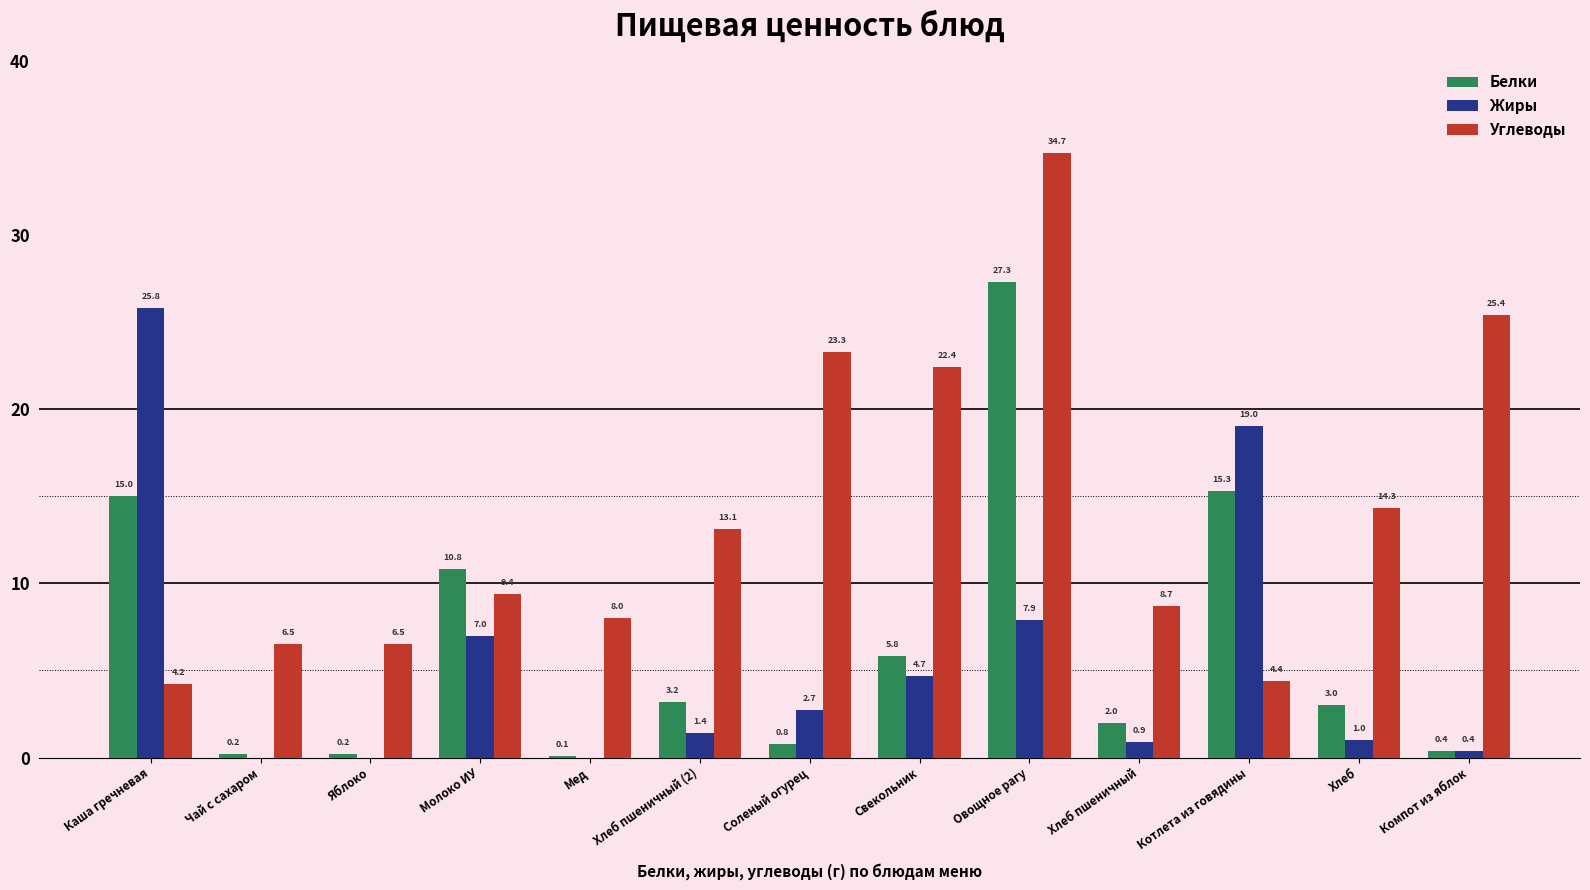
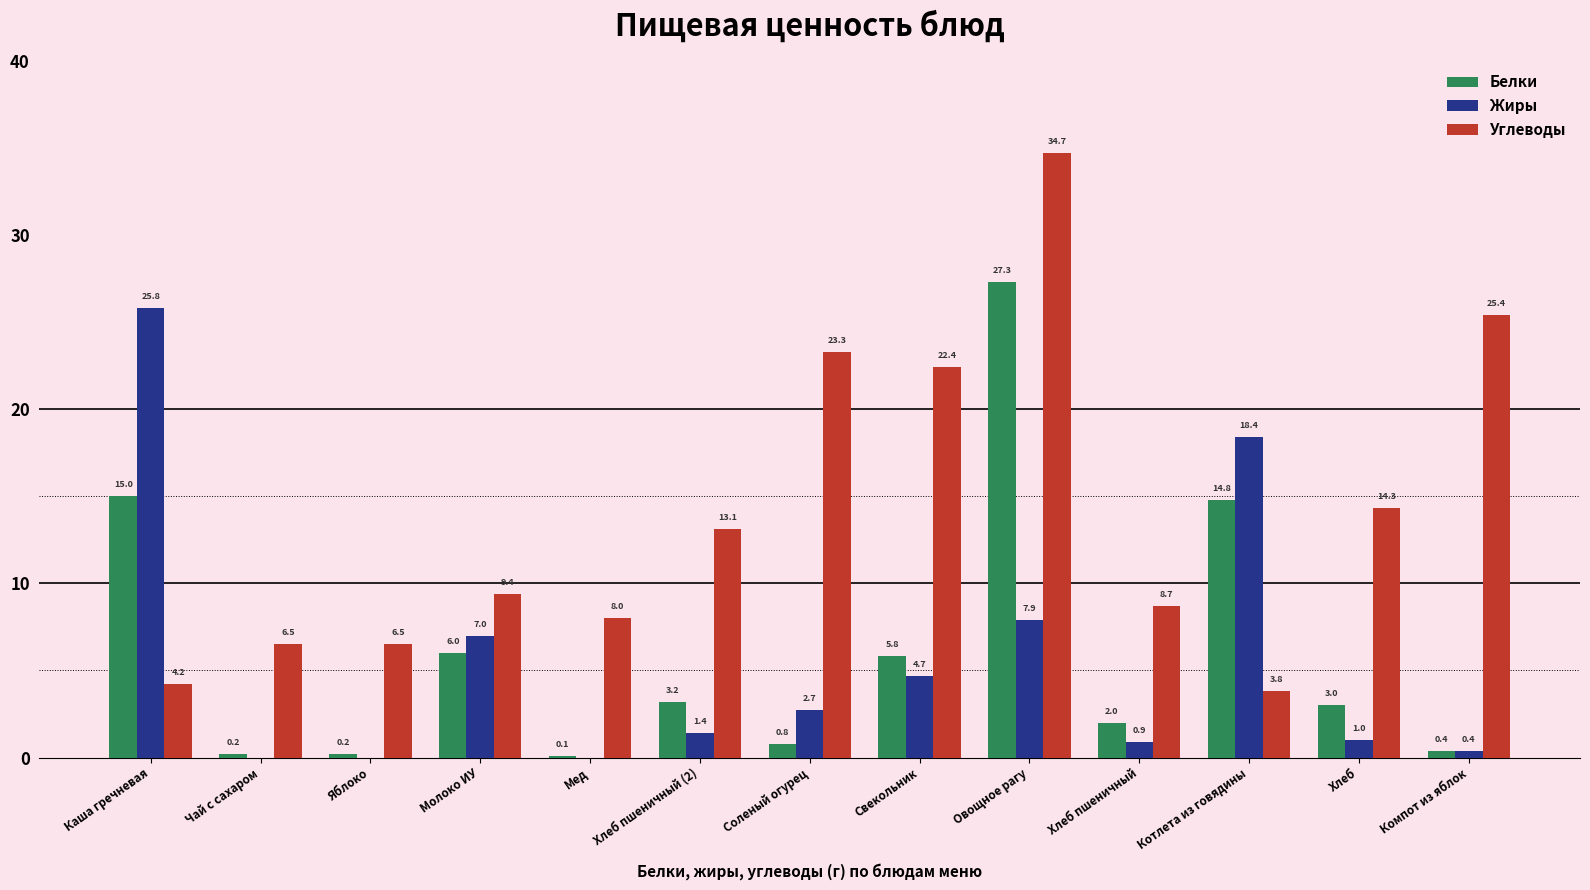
Белки, Молоко ИУ: 10.8 -> 6.0
Белки, Котлета из говядины: 15.3 -> 14.8
Жиры, Котлета из говядины: 19.0 -> 18.4
Углеводы, Котлета из говядины: 4.4 -> 3.8
